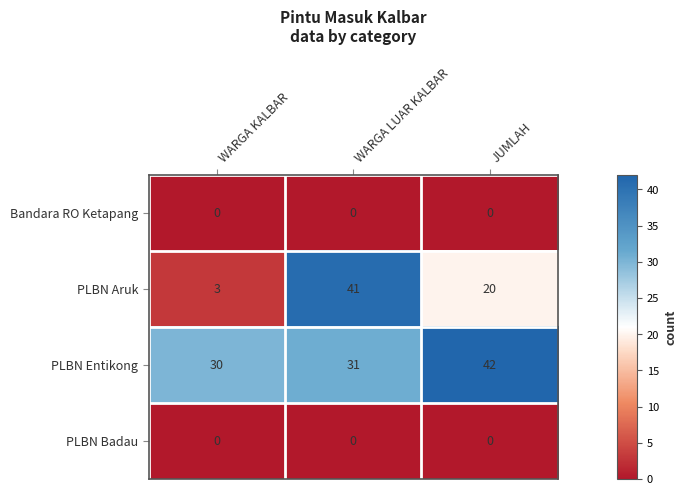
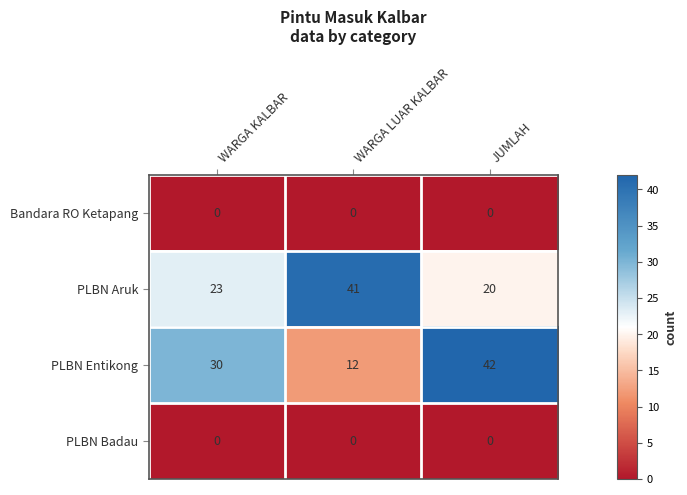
PLBN Aruk, WARGA KALBAR: 3 -> 23
PLBN Entikong, WARGA LUAR KALBAR: 31 -> 12
